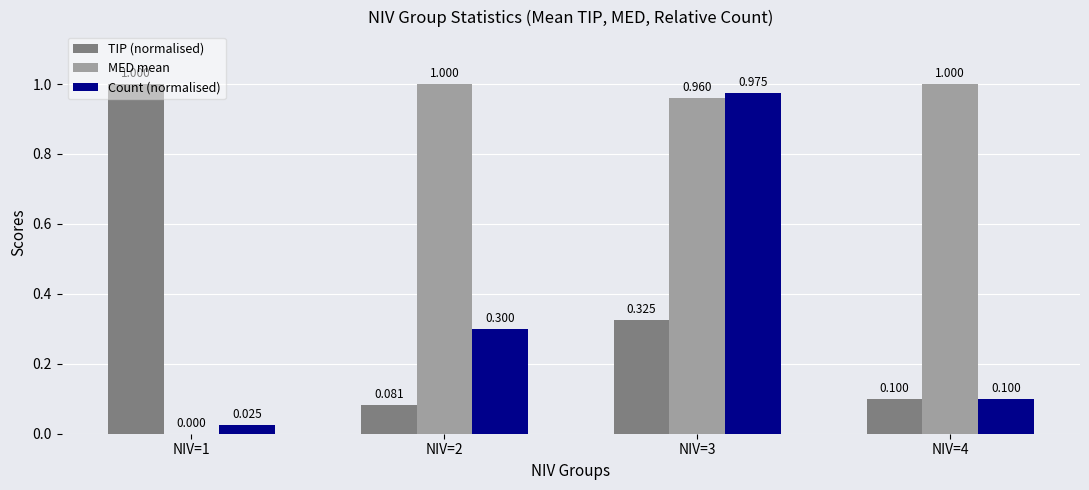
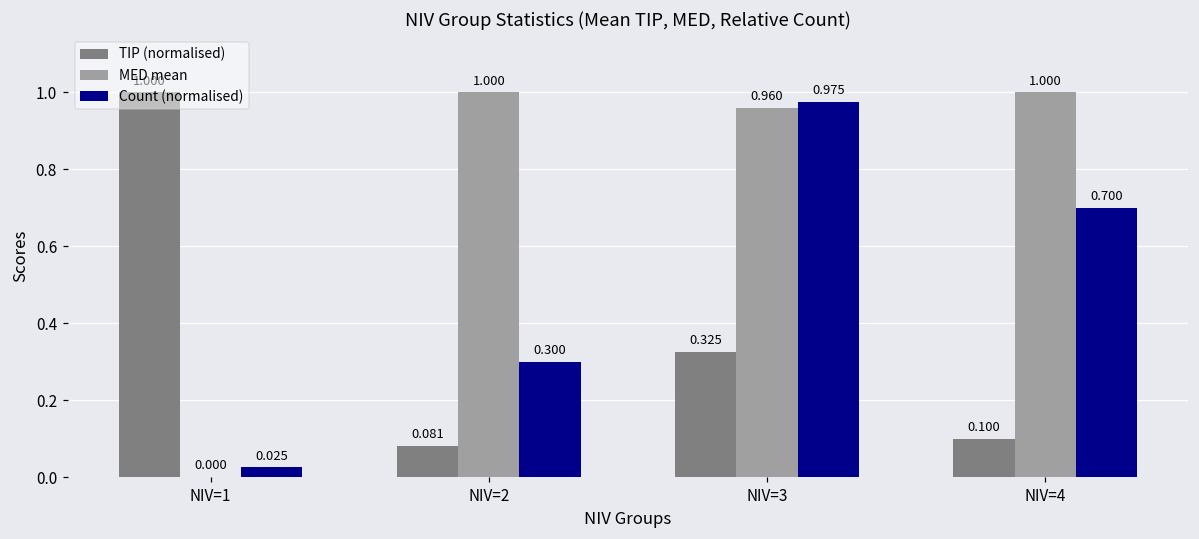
Count (normalised), NIV=4: 0.100 -> 0.700
